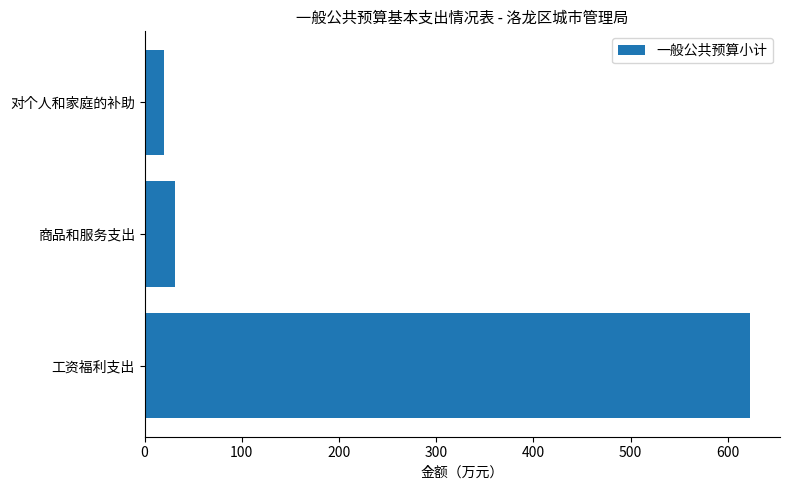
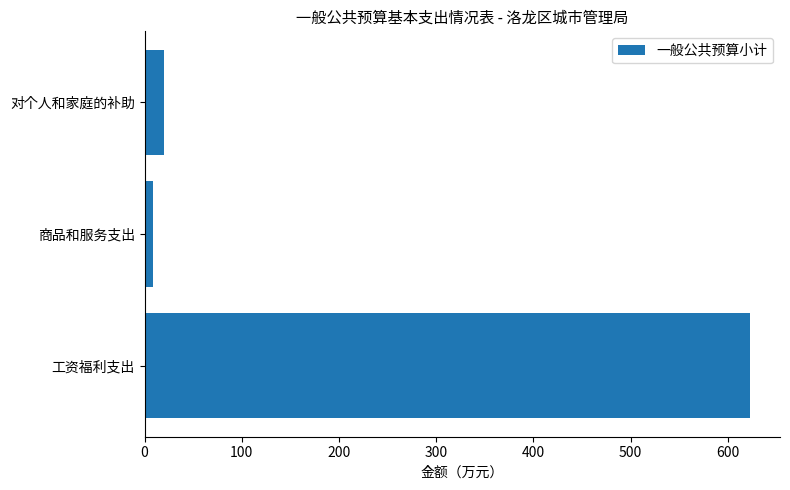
商品和服务支出: 30 -> 10
